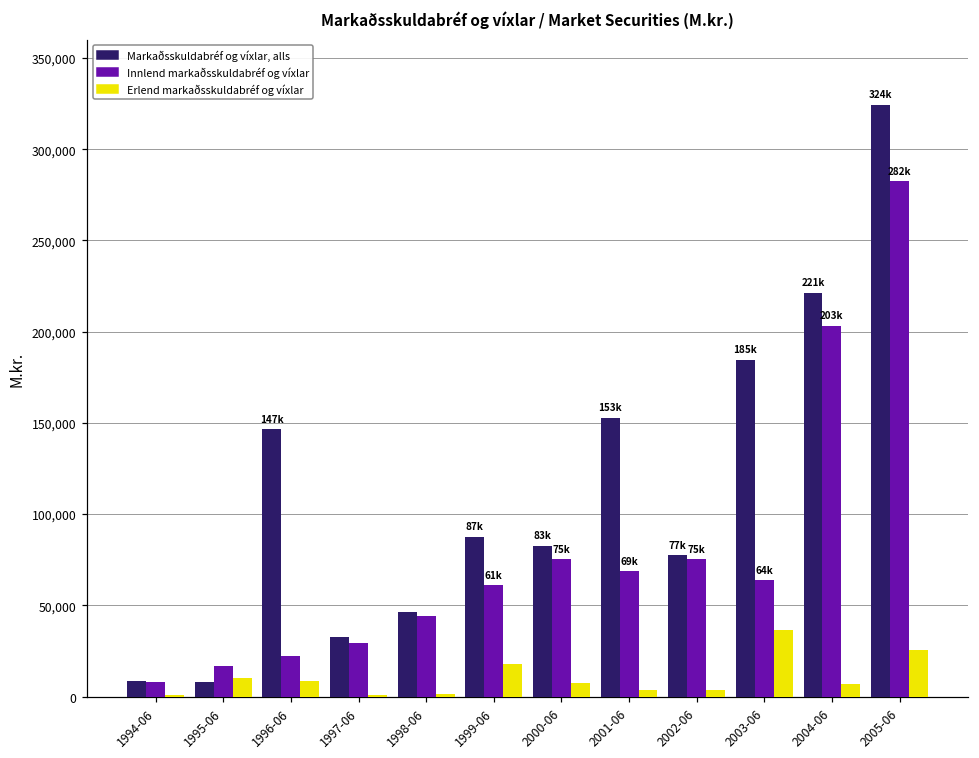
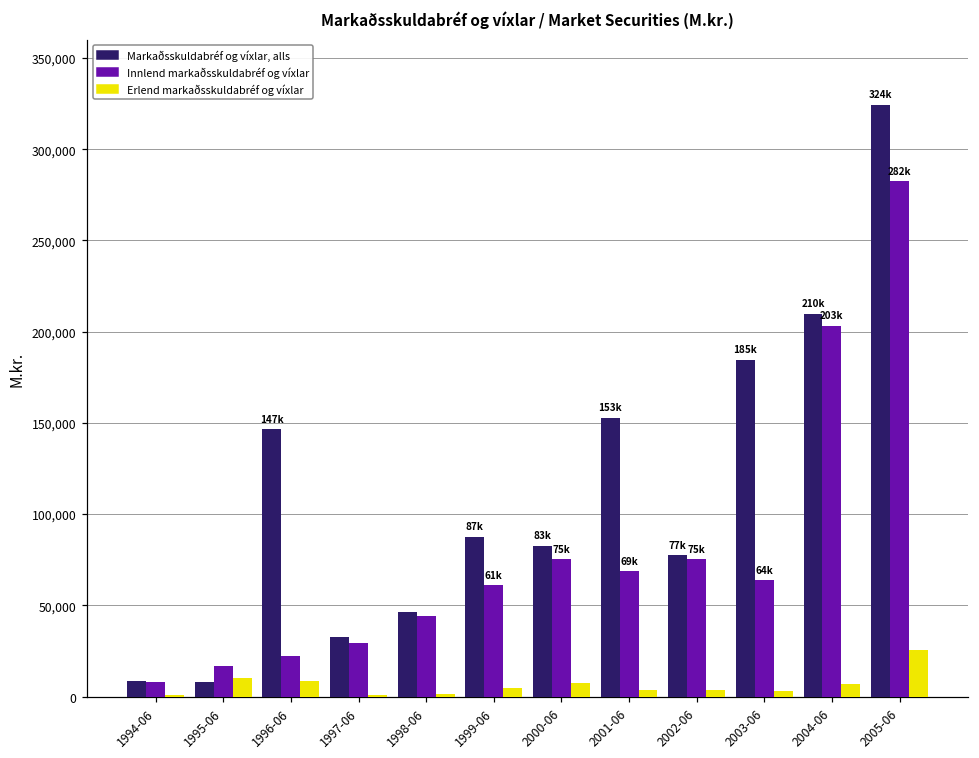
Erlend markaðsskuldabréf og víxlar, 1999-06: 18,000 -> 5,000
Erlend markaðsskuldabréf og víxlar, 2003-06: 37,000 -> 3,000
Markaðsskuldabréf og víxlar, alls, 2004-06: 221k -> 210k
